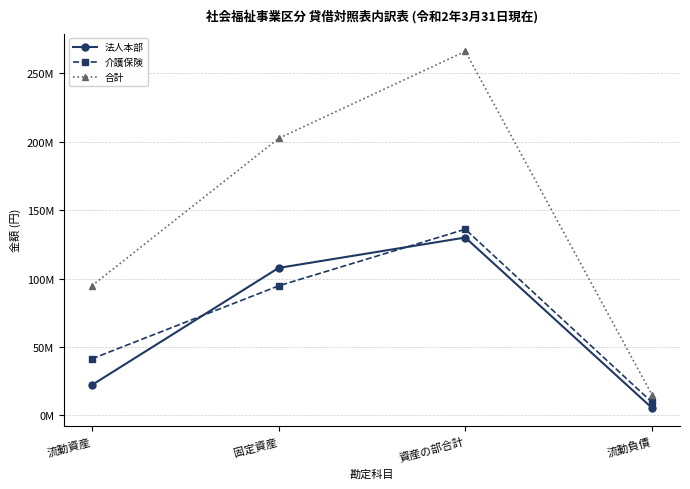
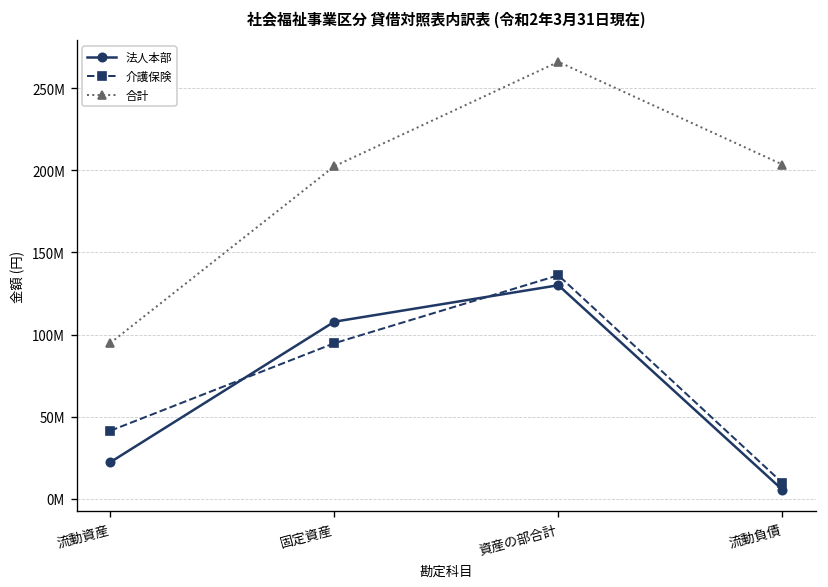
合計, 流動負債: 15000000 -> 204000000
